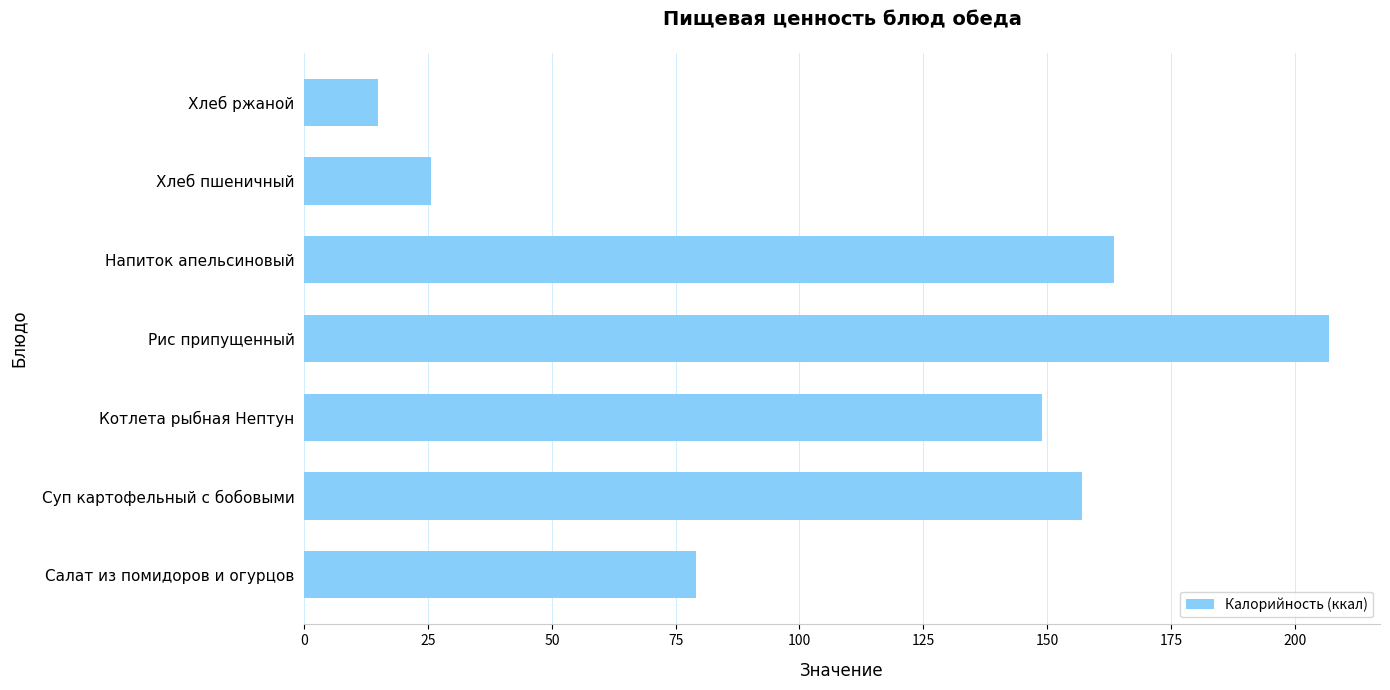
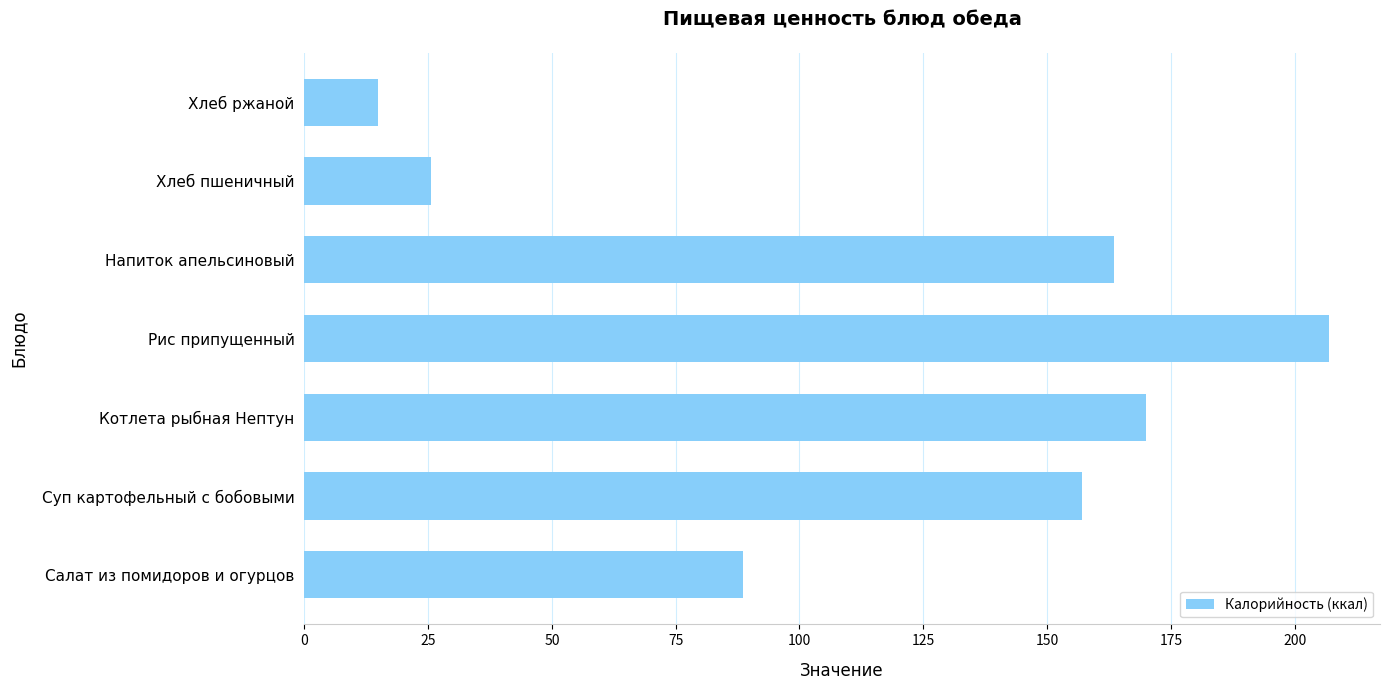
Котлета рыбная Нептун: 149 -> 170
Салат из помидоров и огурцов: 79 -> 89
